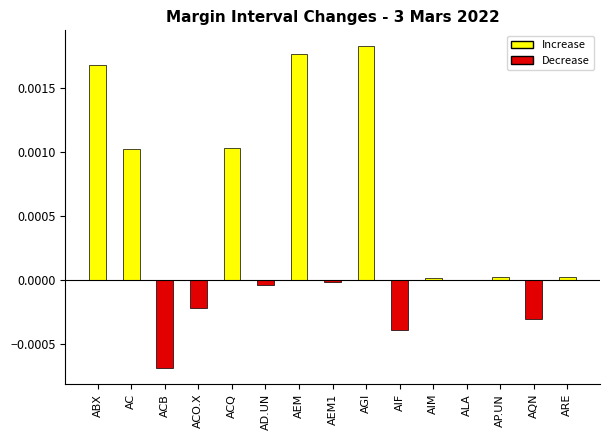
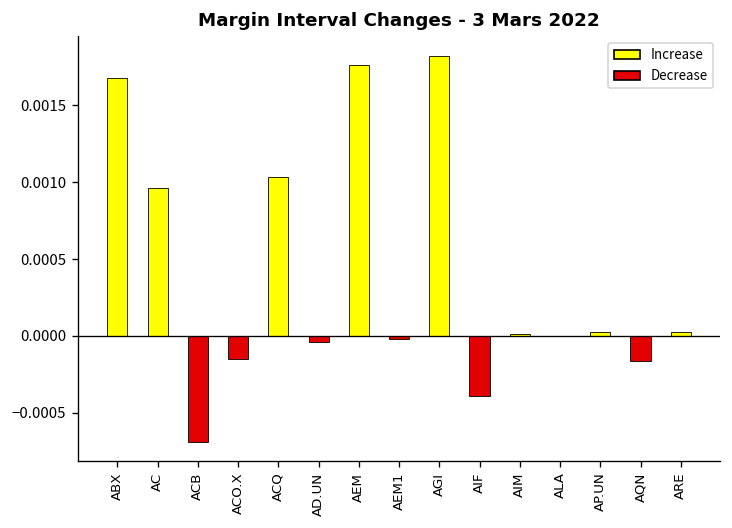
AC: 0.00102 -> 0.00096
ACO.X: -0.00022 -> -0.00015
AQN: -0.00031 -> -0.00017
